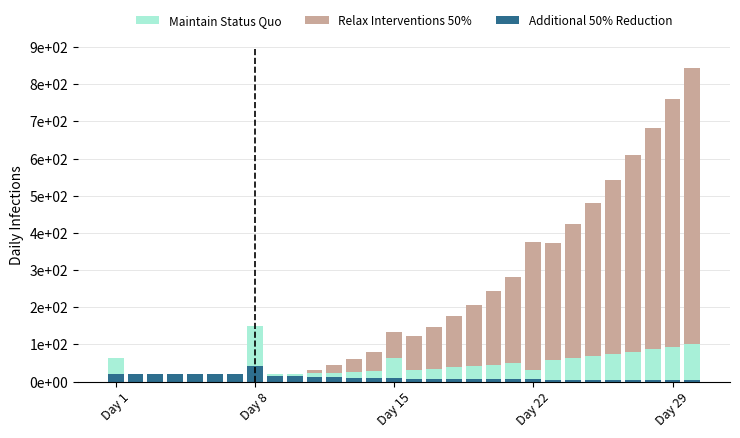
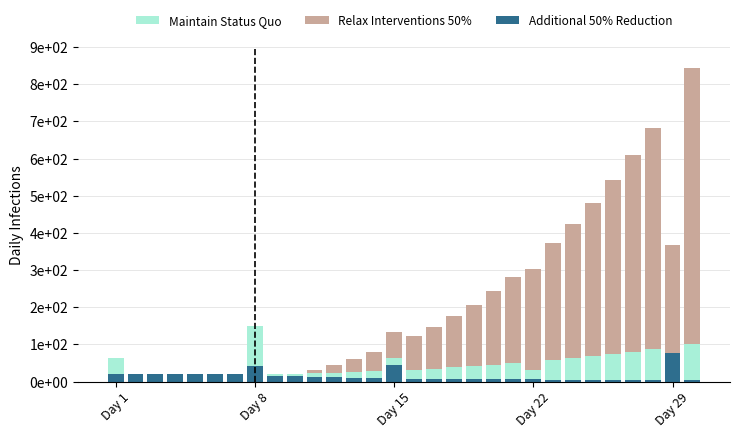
Additional 50% Reduction, Day 15: 10 -> 50
Relax Interventions 50%, Day 22: 350 -> 270
Maintain Status Quo, Day 29: 90 -> 40
Relax Interventions 50%, Day 29: 670 -> 330
Additional 50% Reduction, Day 29: 0 -> 80
